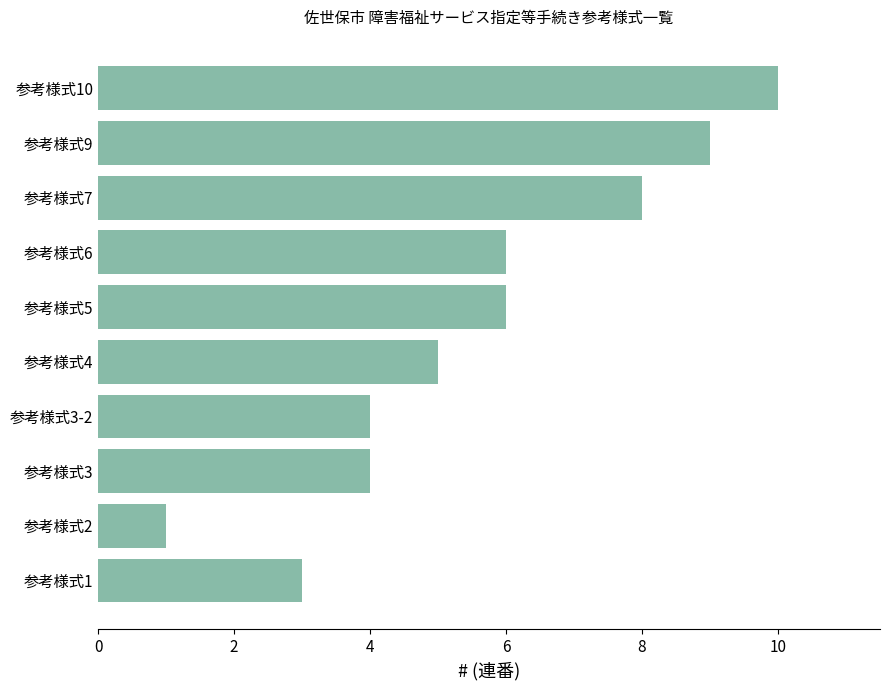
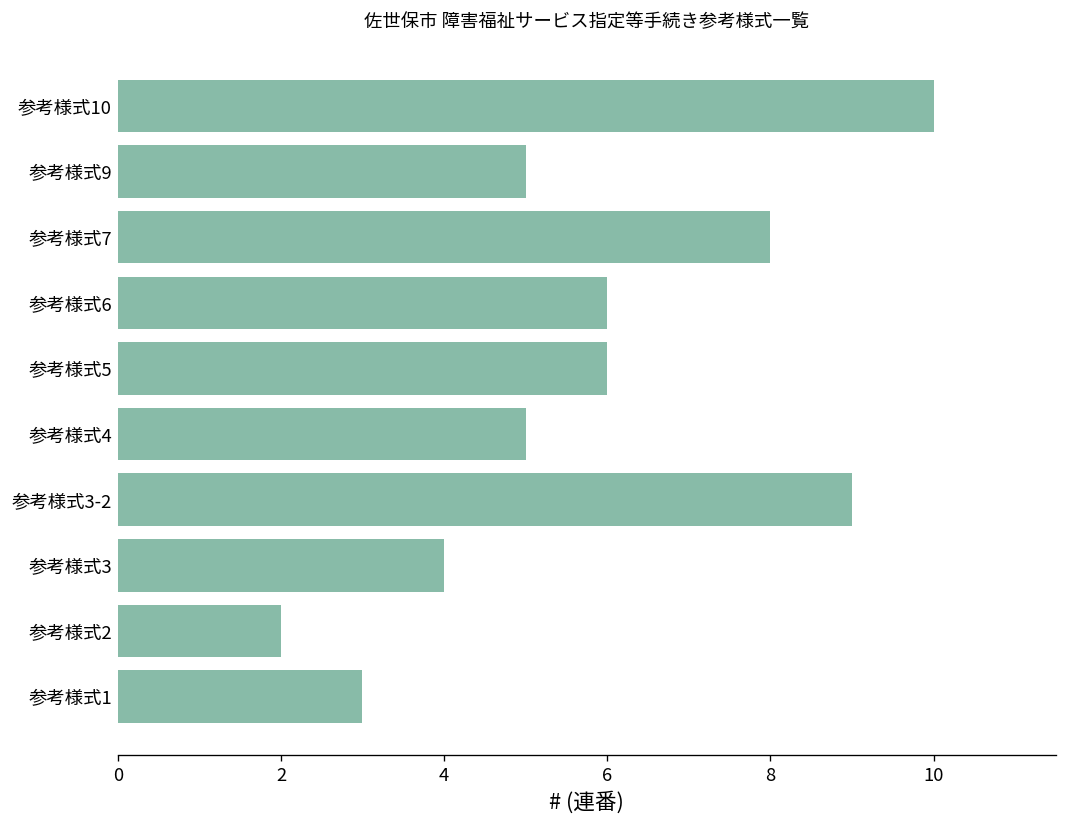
参考様式9: 9 -> 5
参考様式3-2: 4 -> 9
参考様式2: 1 -> 2
